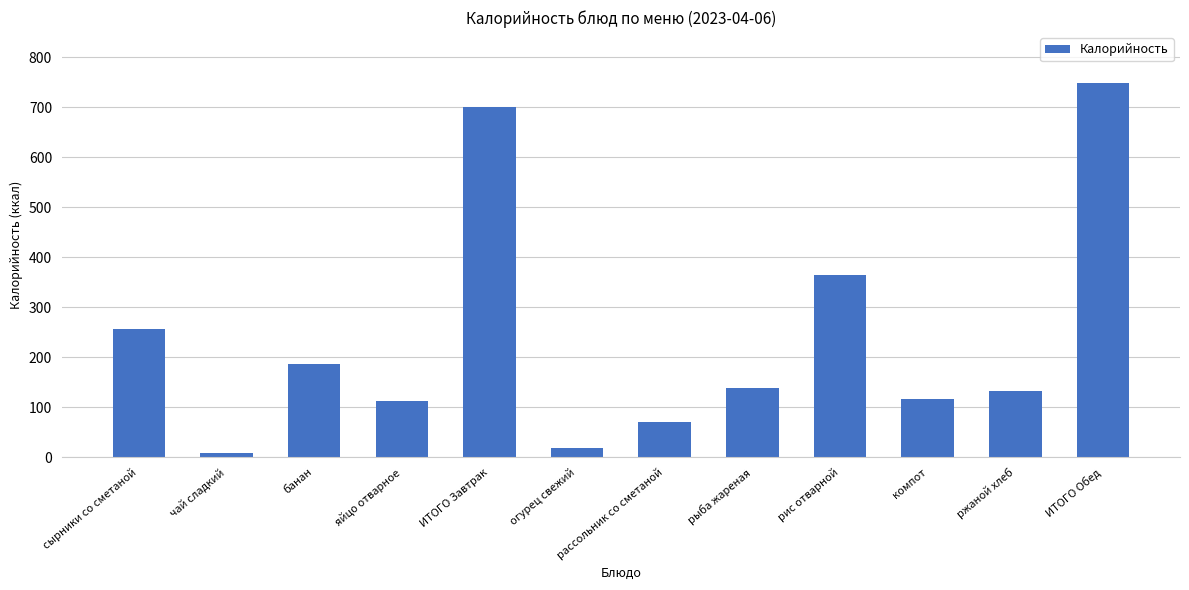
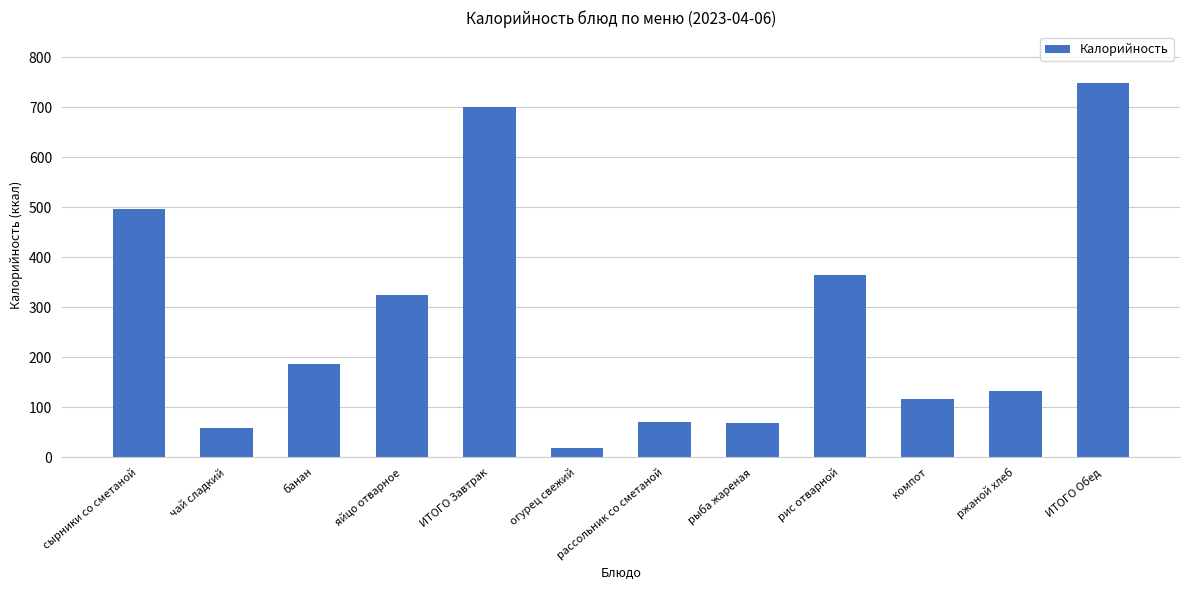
сырники со сметаной: 260 -> 500
чай сладкий: 10 -> 60
яйцо отварное: 110 -> 320
рыба жареная: 140 -> 70
